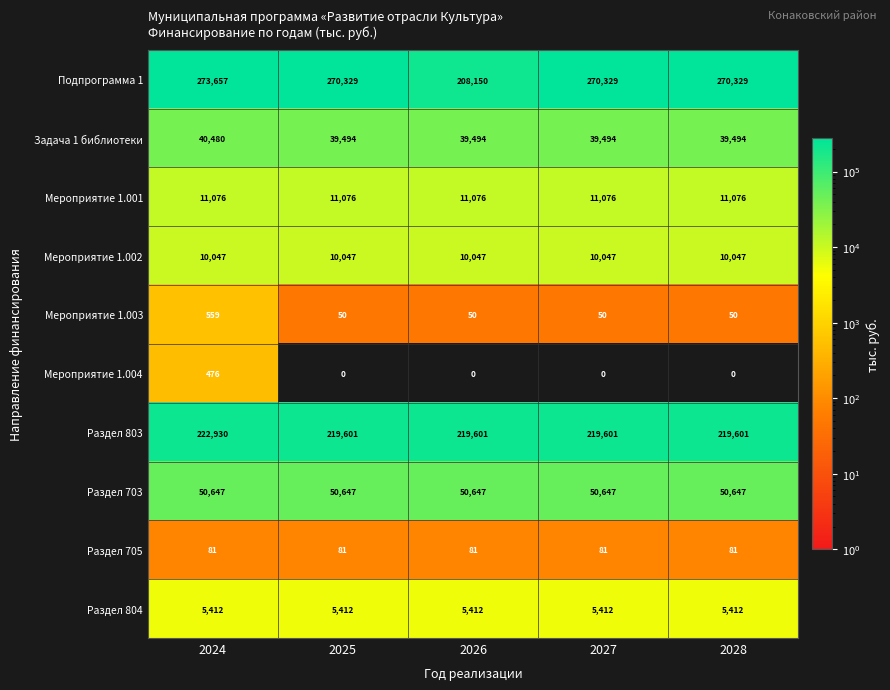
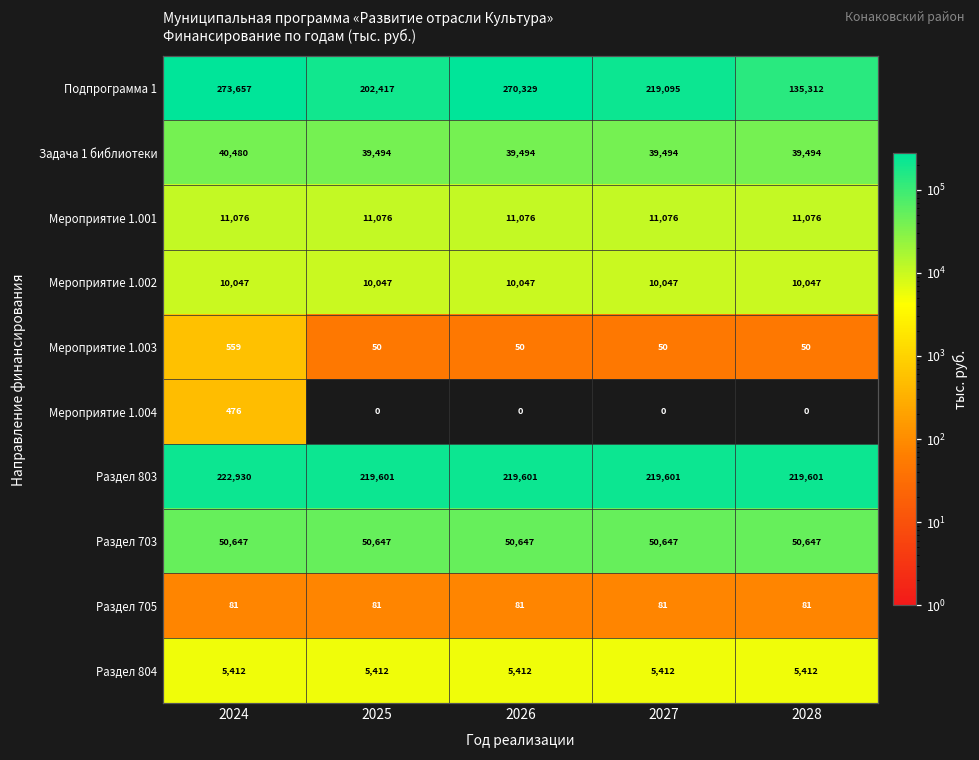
Подпрограмма 1, 2025: 270,329 -> 202,417
Подпрограмма 1, 2026: 208,150 -> 270,329
Подпрограмма 1, 2027: 270,329 -> 219,095
Подпрограмма 1, 2028: 270,329 -> 135,312
